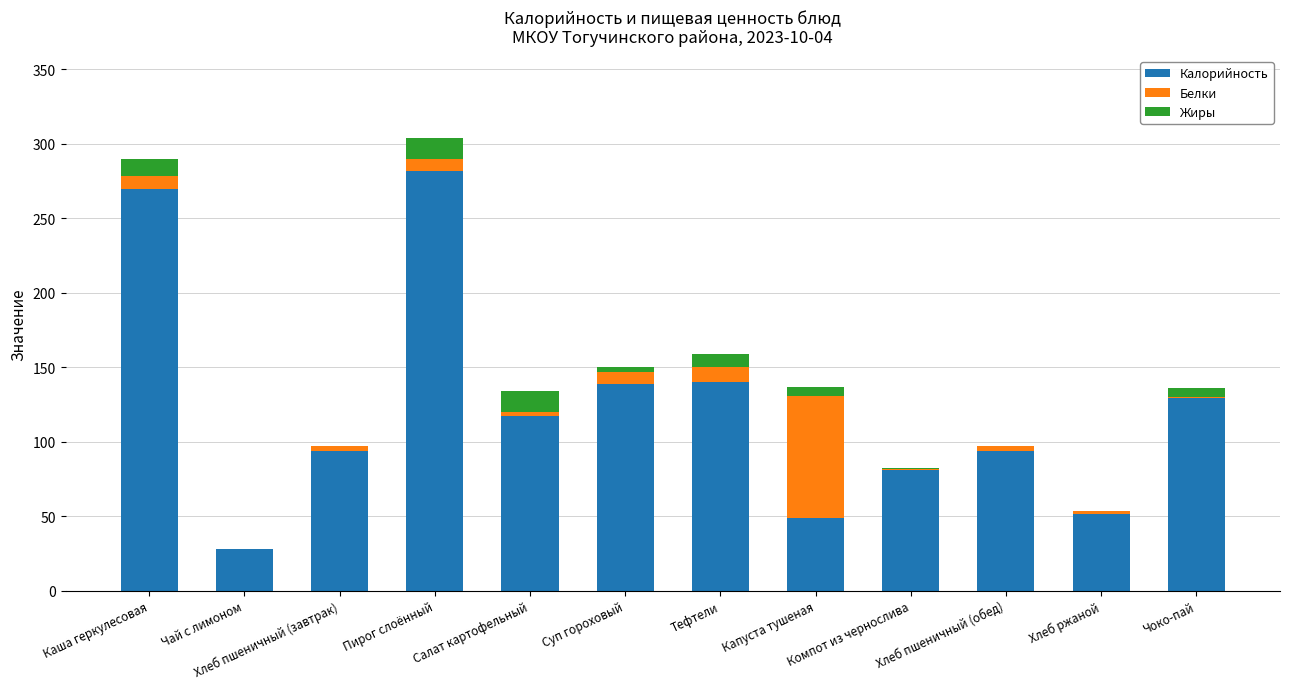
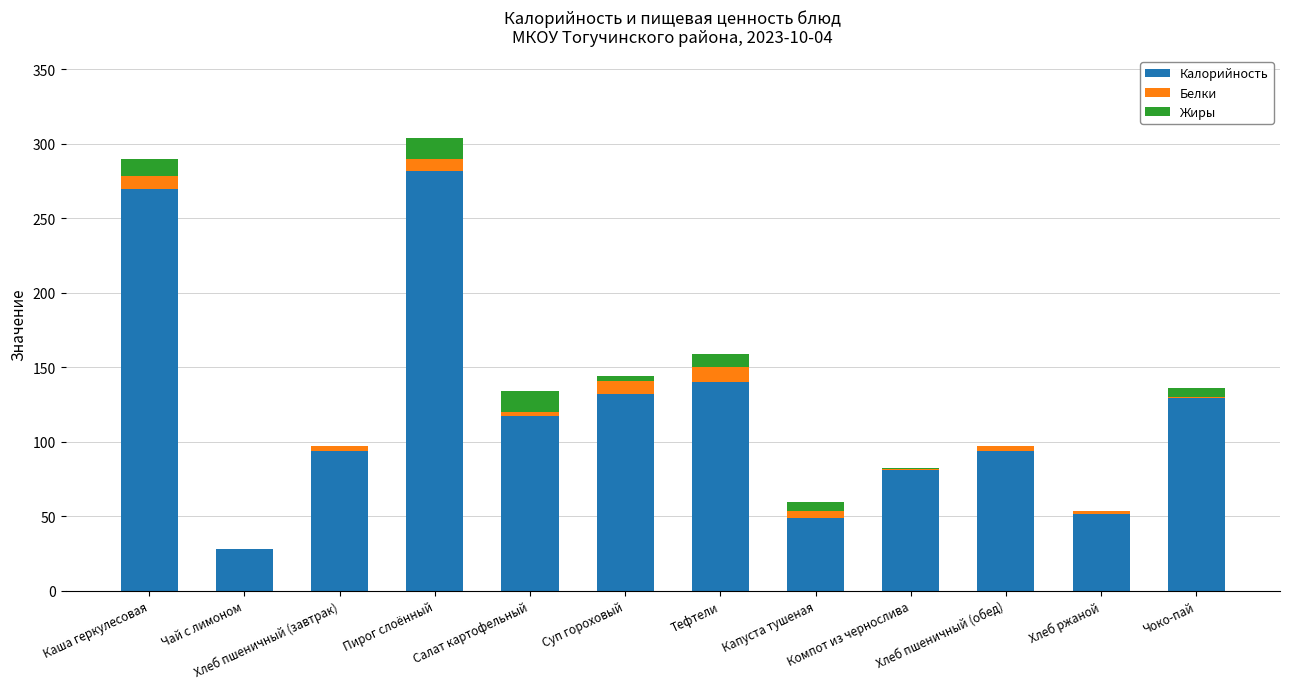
Калорийность, Суп гороховый: 139 -> 132
Белки, Капуста тушеная: 82 -> 5
